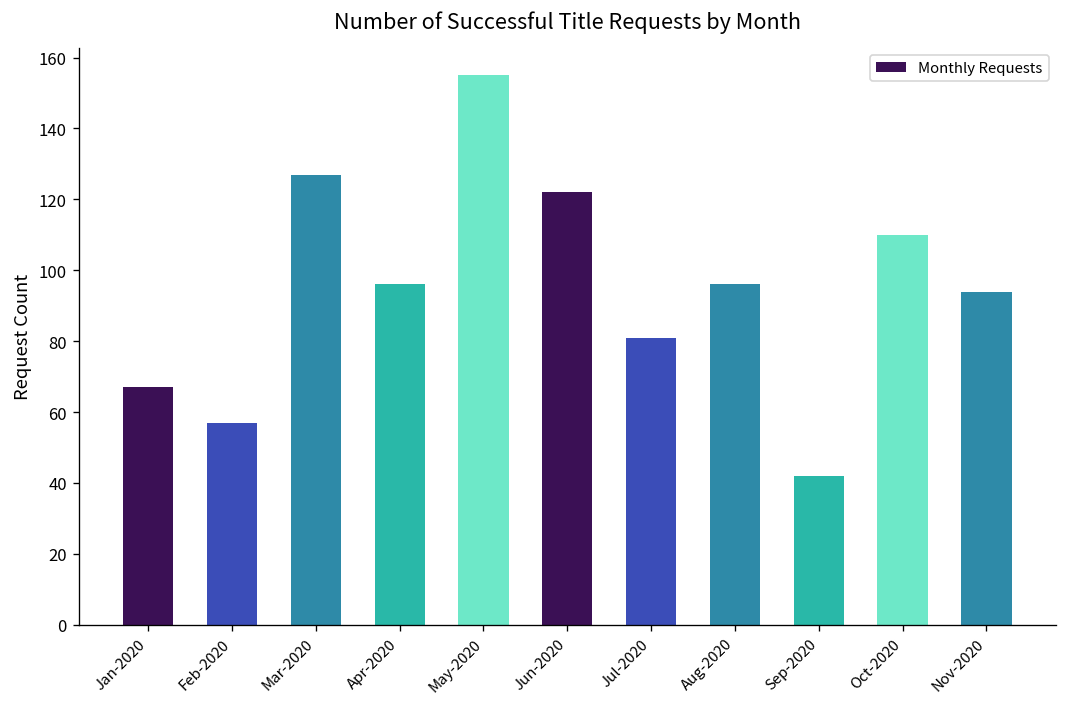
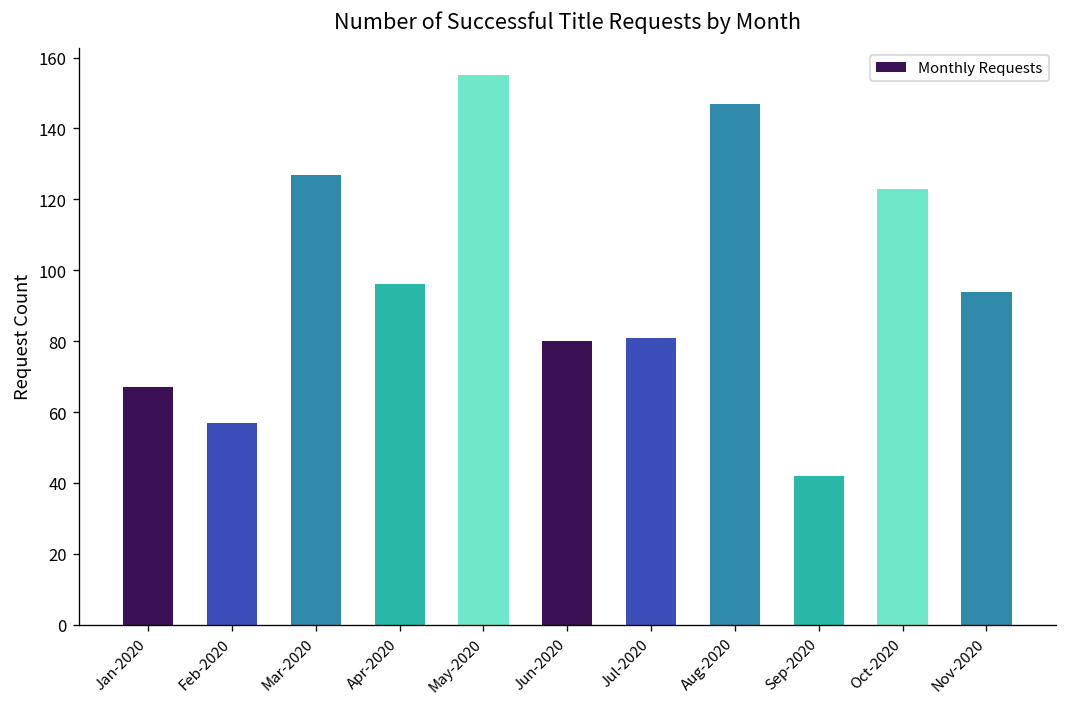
Jun-2020: 122 -> 80
Aug-2020: 96 -> 147
Oct-2020: 110 -> 123
